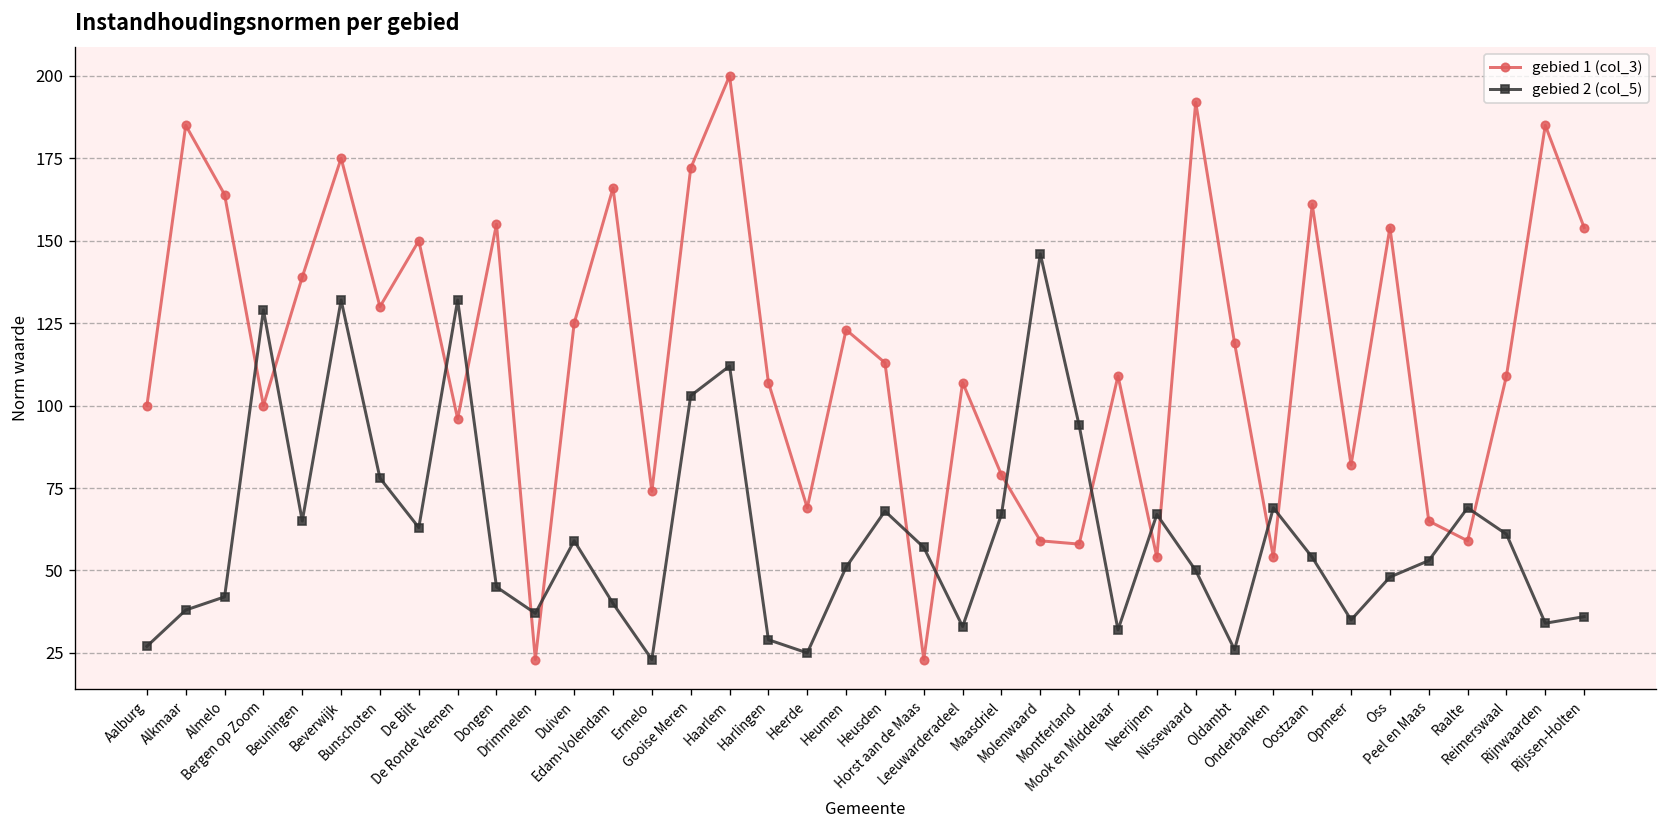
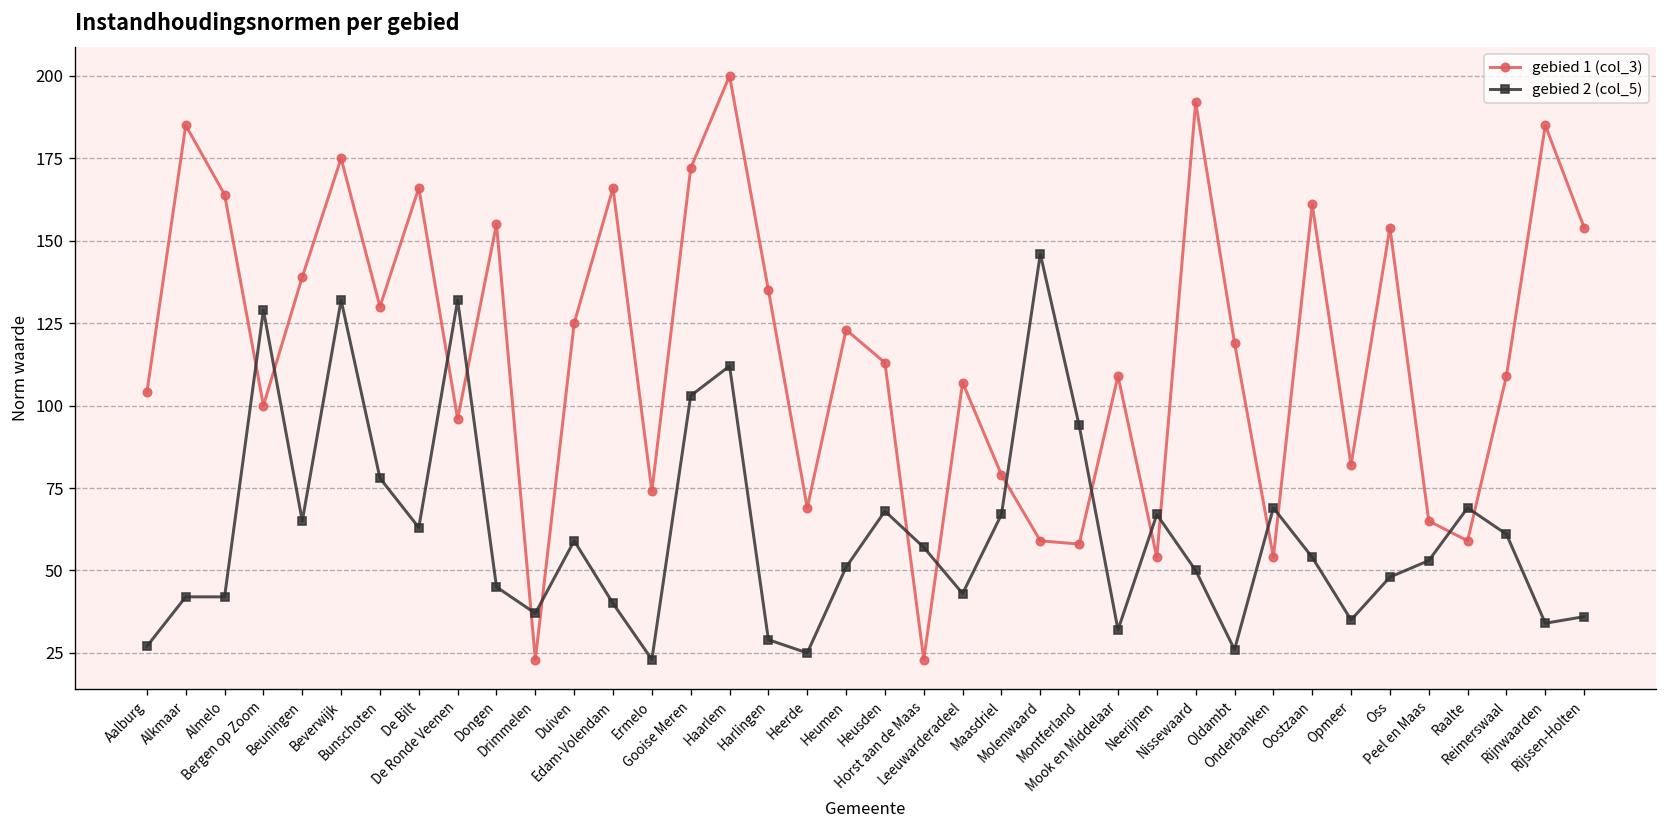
gebied 1 (col_3), Aalburg: 100 -> 104
gebied 2 (col_5), Alkmaar: 38 -> 42
gebied 1 (col_3), De Bilt: 150 -> 166
gebied 1 (col_3), Harlingen: 107 -> 135
gebied 2 (col_5), Leeuwarderadeel: 33 -> 43
